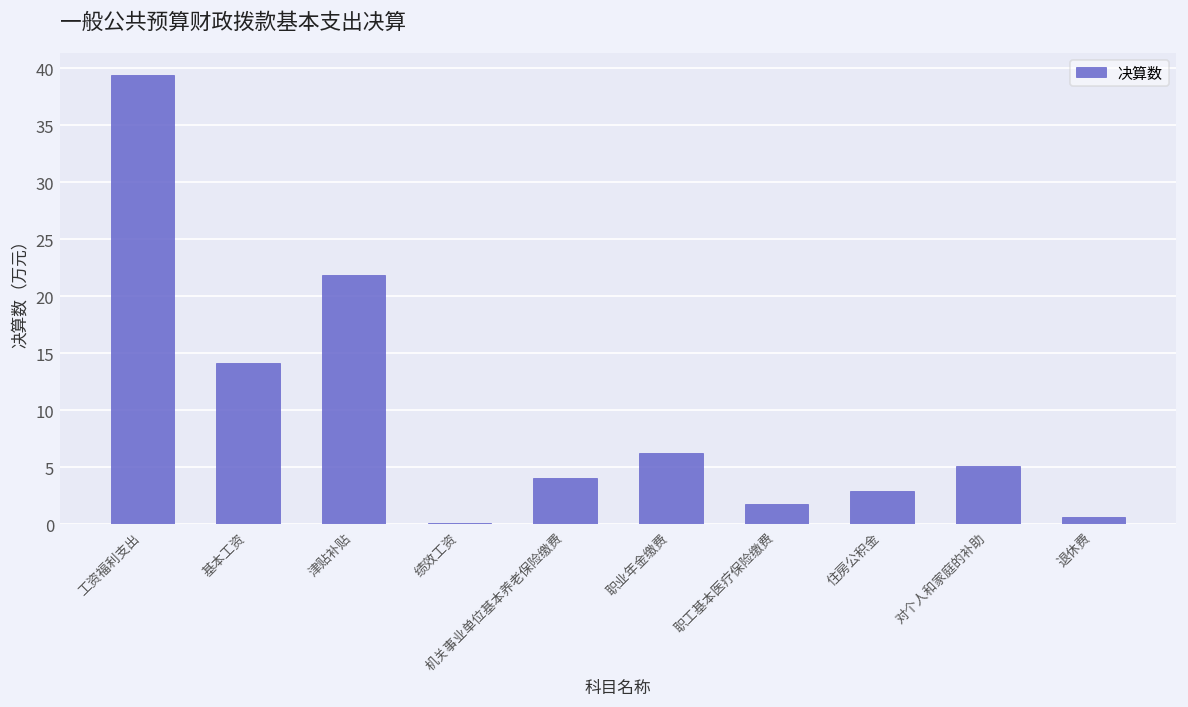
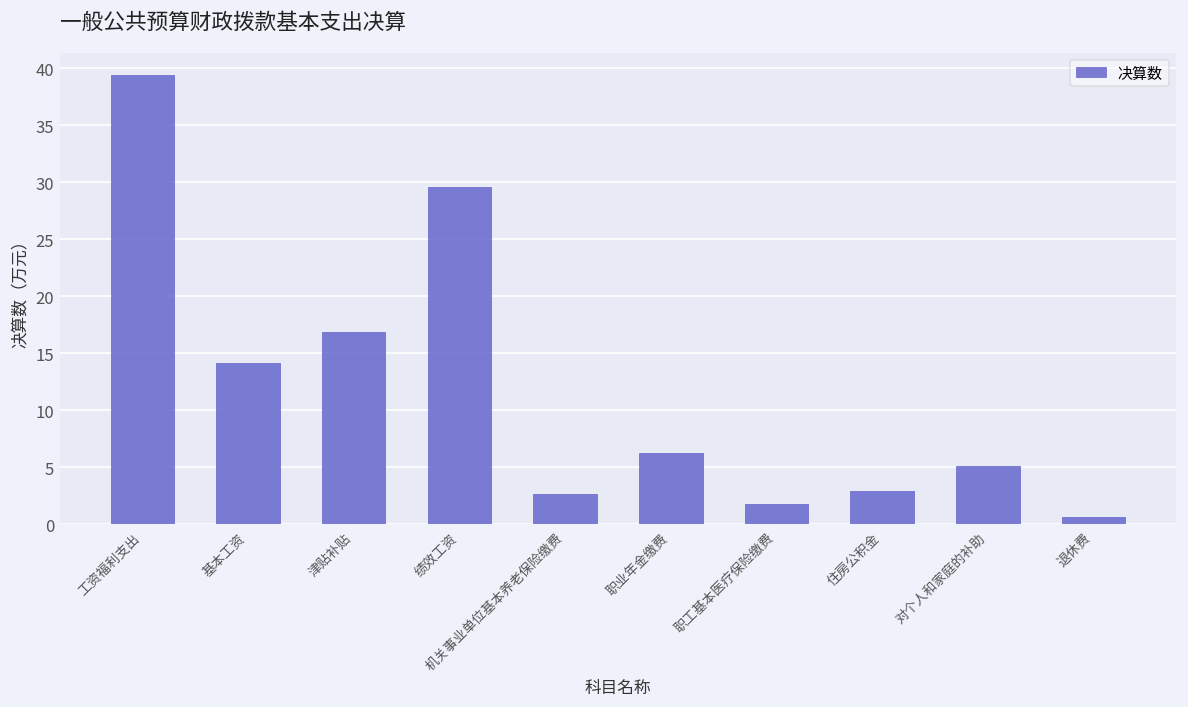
津贴补贴: 22 -> 17
绩效工资: 0 -> 30
机关事业单位基本养老保险缴费: 4 -> 3
